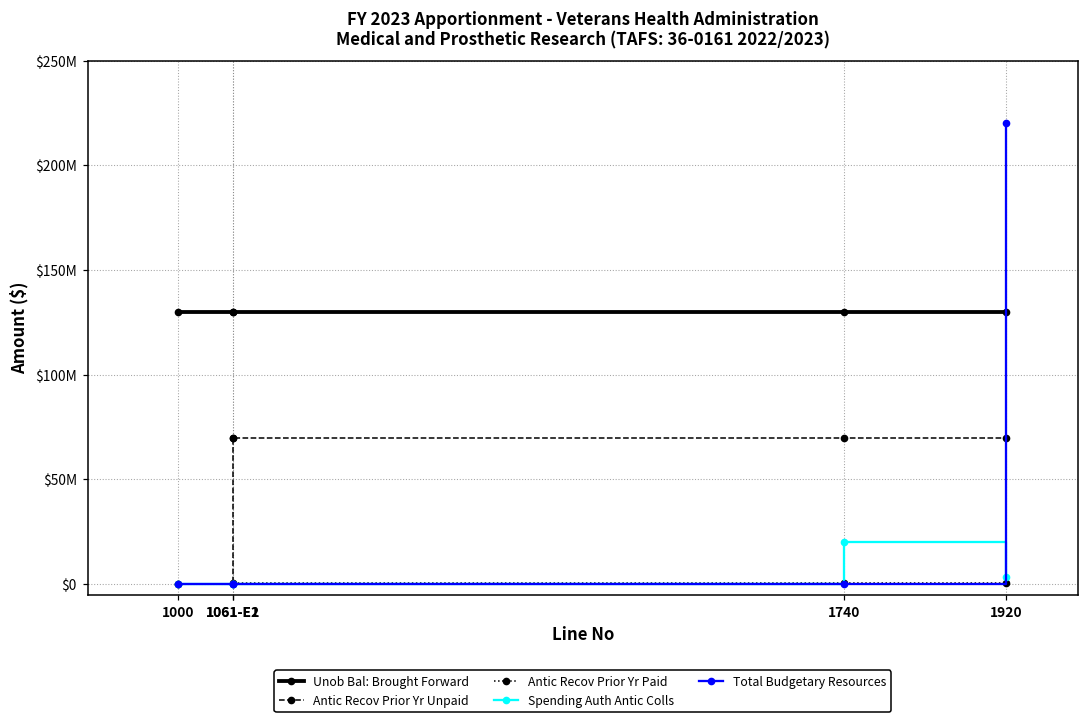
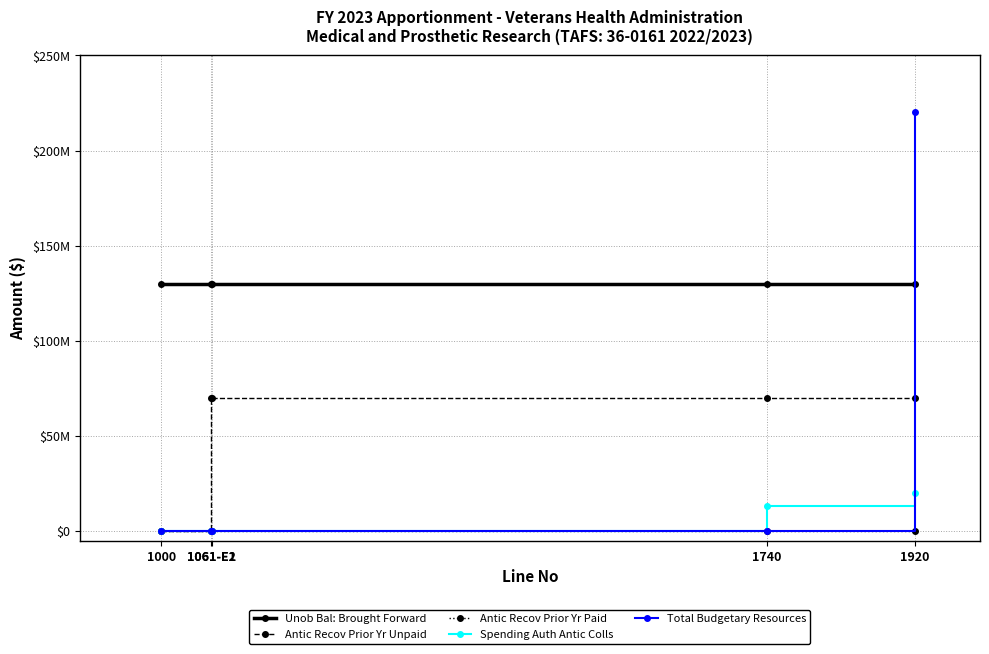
Spending Auth Antic Colls, 1740: $20000000 -> $13000000
Spending Auth Antic Colls, 1920: $3000000 -> $20000000
